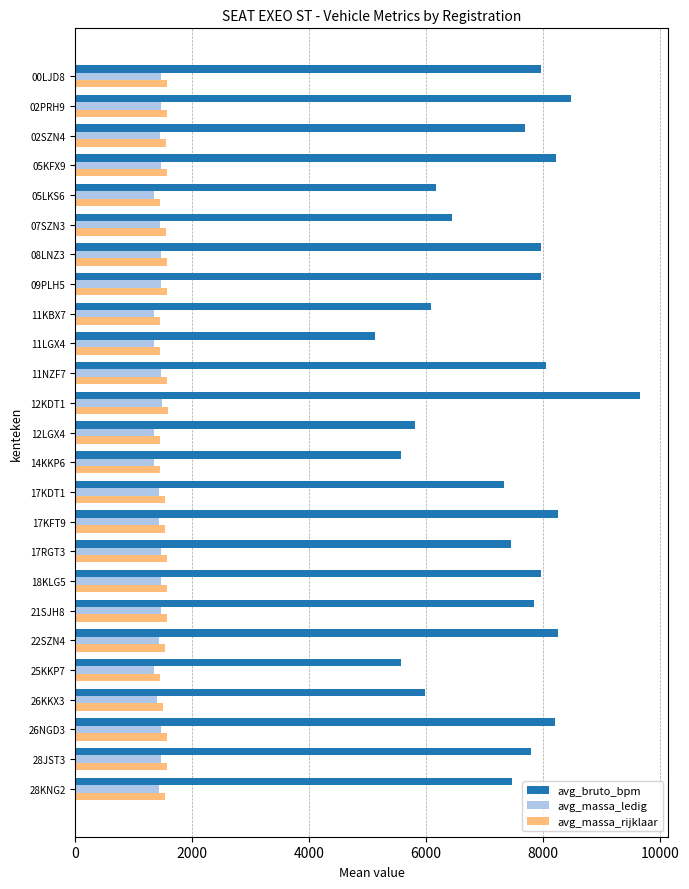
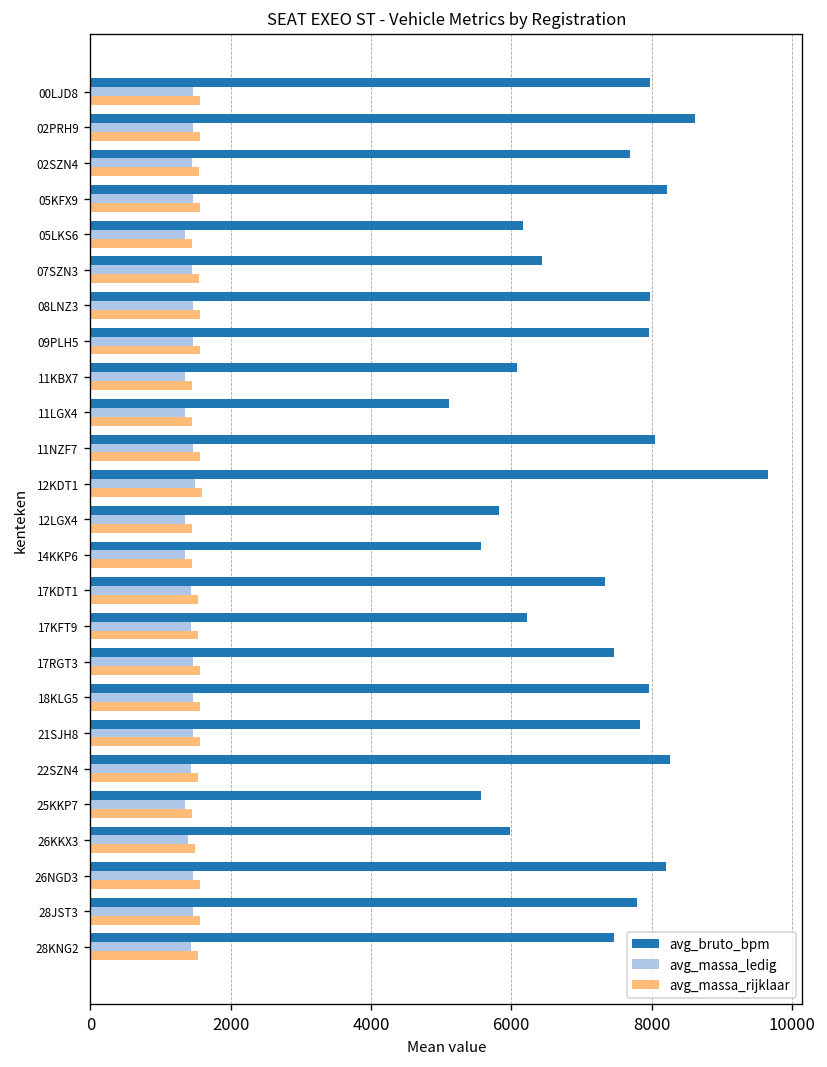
avg_bruto_bpm, 02PRH9: 8500 -> 8600
avg_bruto_bpm, 17KFT9: 8300 -> 6200
